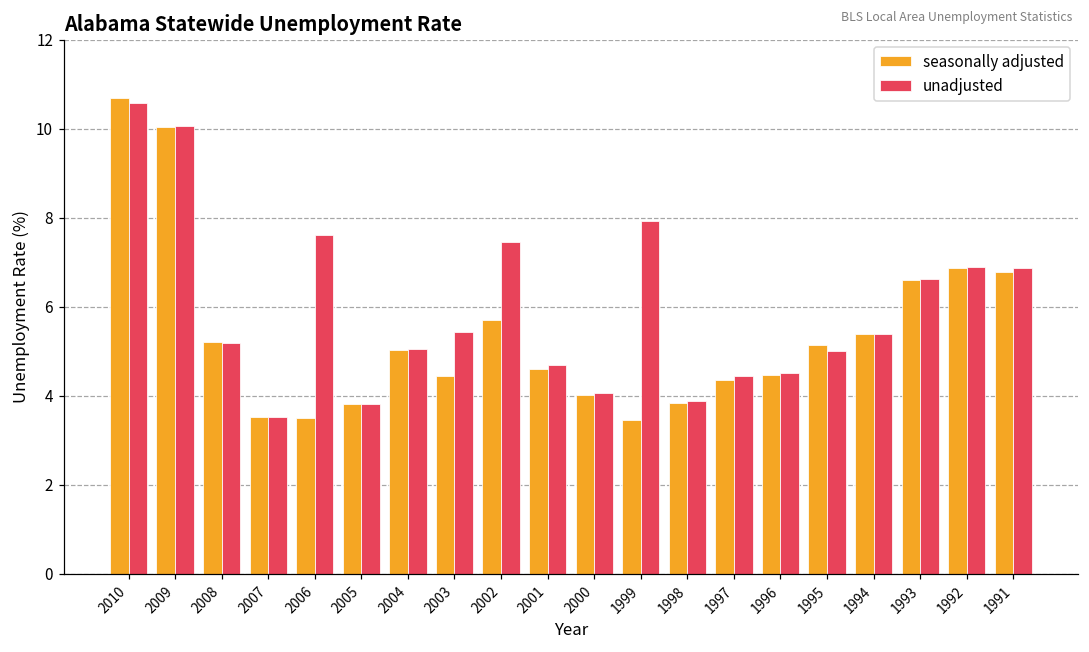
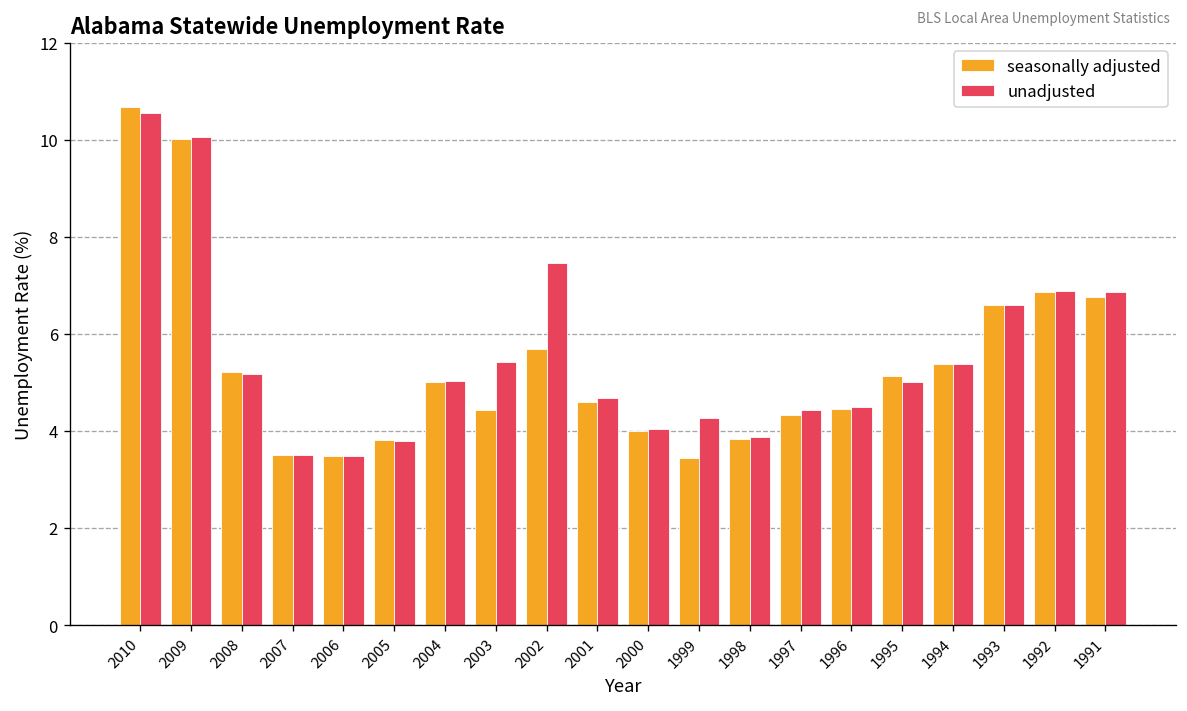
unadjusted, 2006: 7.6 -> 3.5
unadjusted, 1999: 7.9 -> 4.3
